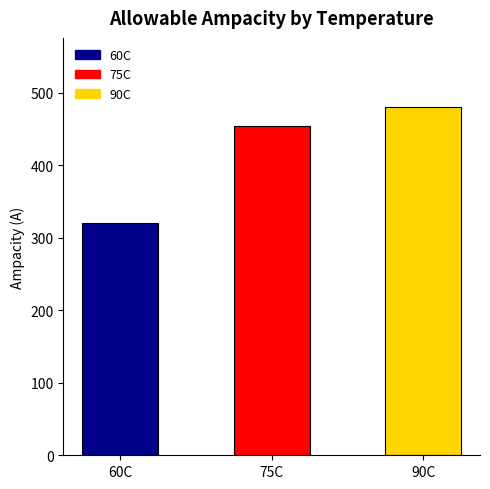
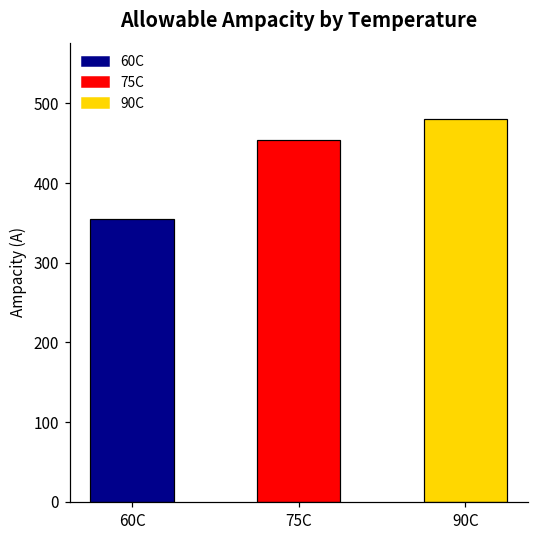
60C: 320 -> 360
